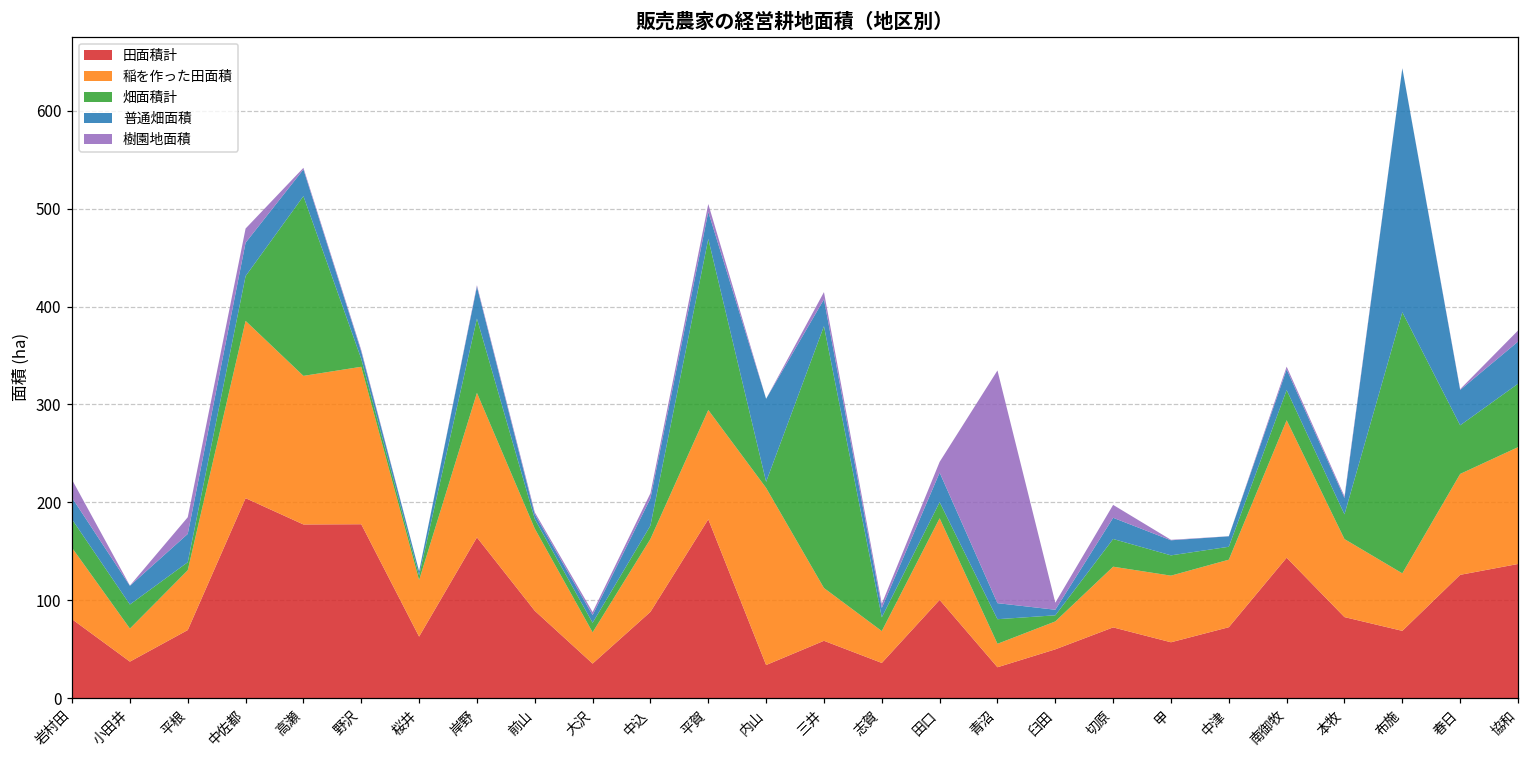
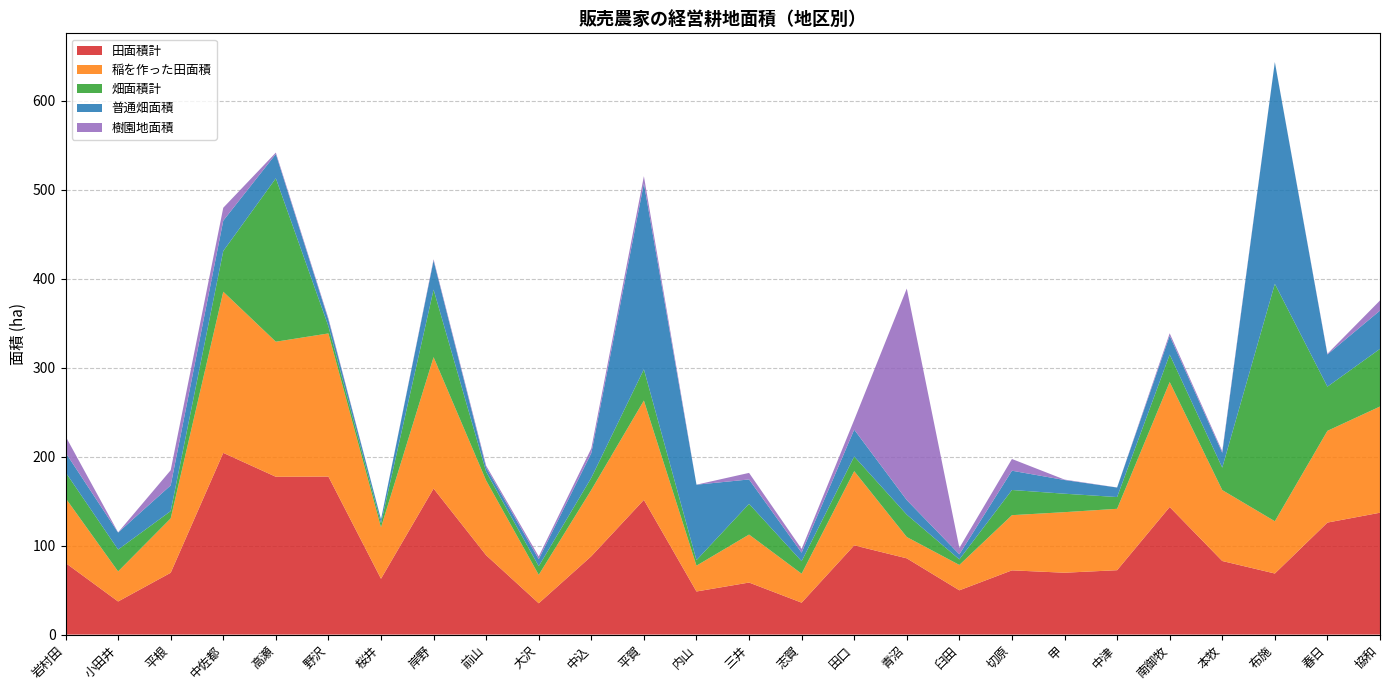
田面積計, 平賀: 180 -> 150
畑面積計, 平賀: 170 -> 40
普通畑面積, 平賀: 30 -> 210
田面積計, 内山: 30 -> 50
稲を作った田面積, 内山: 180 -> 30
畑面積計, 三井: 270 -> 30
田面積計, 青沼: 30 -> 90
田面積計, 甲: 60 -> 70
